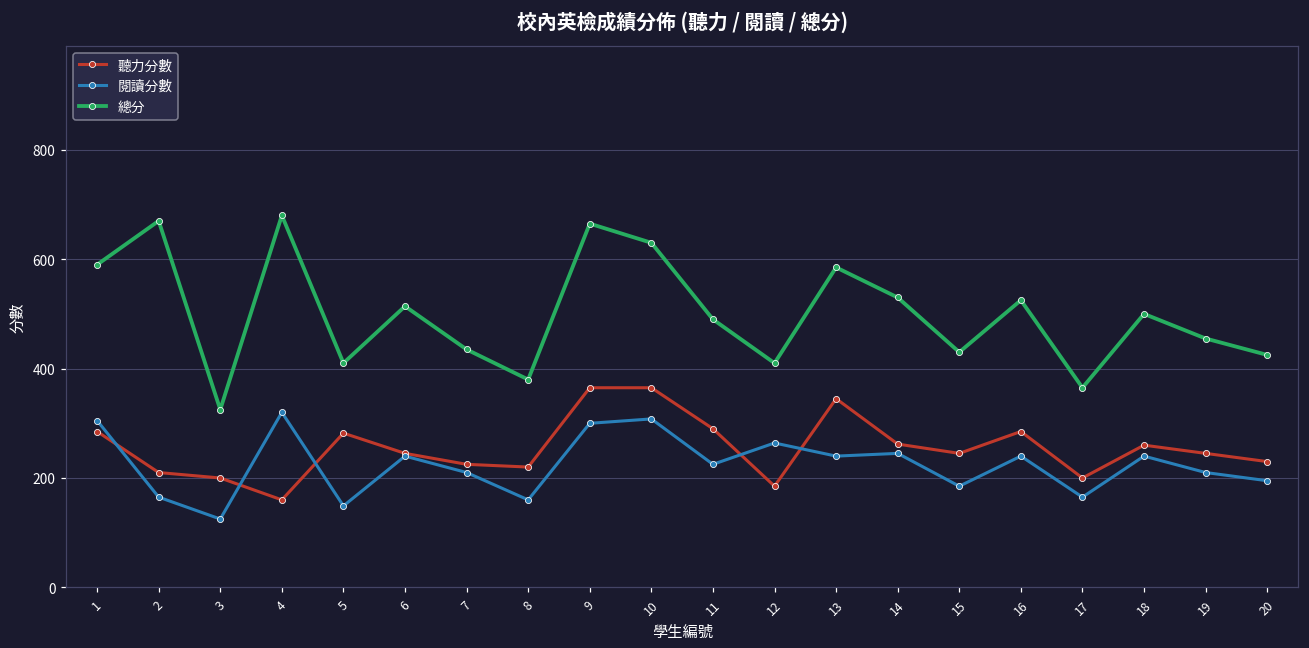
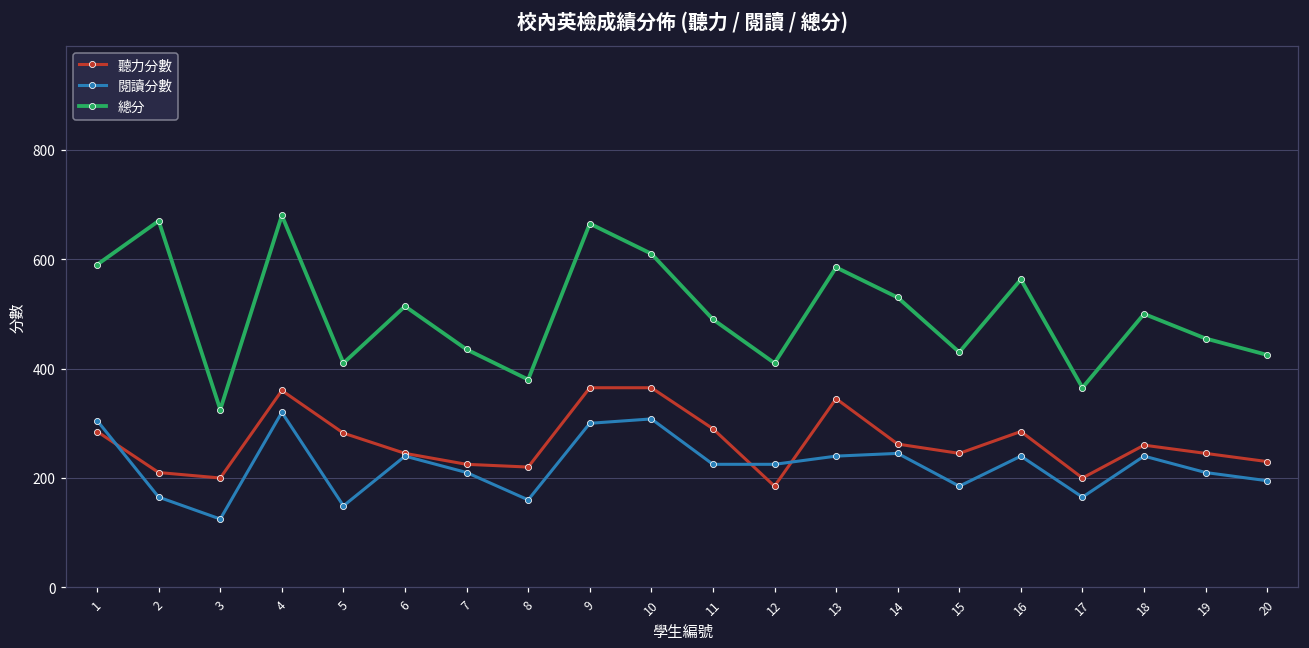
聽力分數, 4: 160 -> 360
總分, 10: 630 -> 610
閱讀分數, 12: 260 -> 230
總分, 16: 530 -> 560
